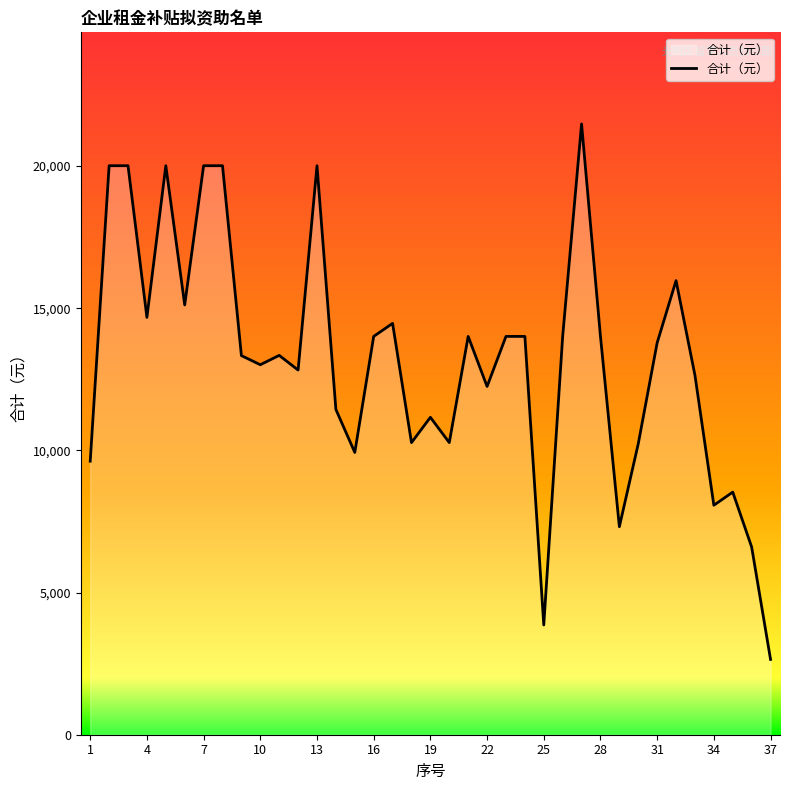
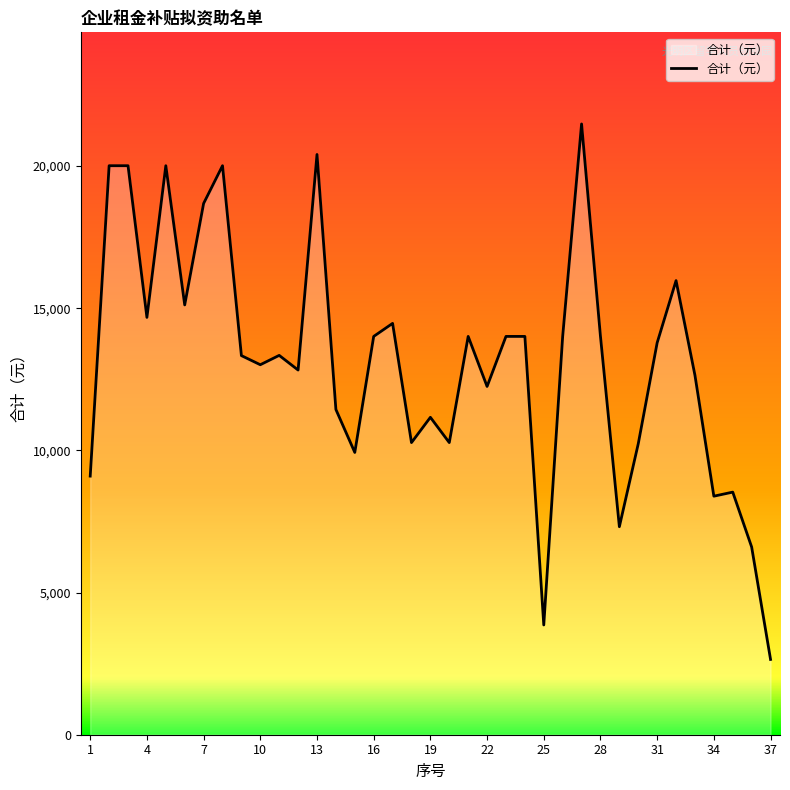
1: 9,600 -> 9,100
7: 20,000 -> 18,700
13: 20,000 -> 20,400
34: 8,100 -> 8,400
